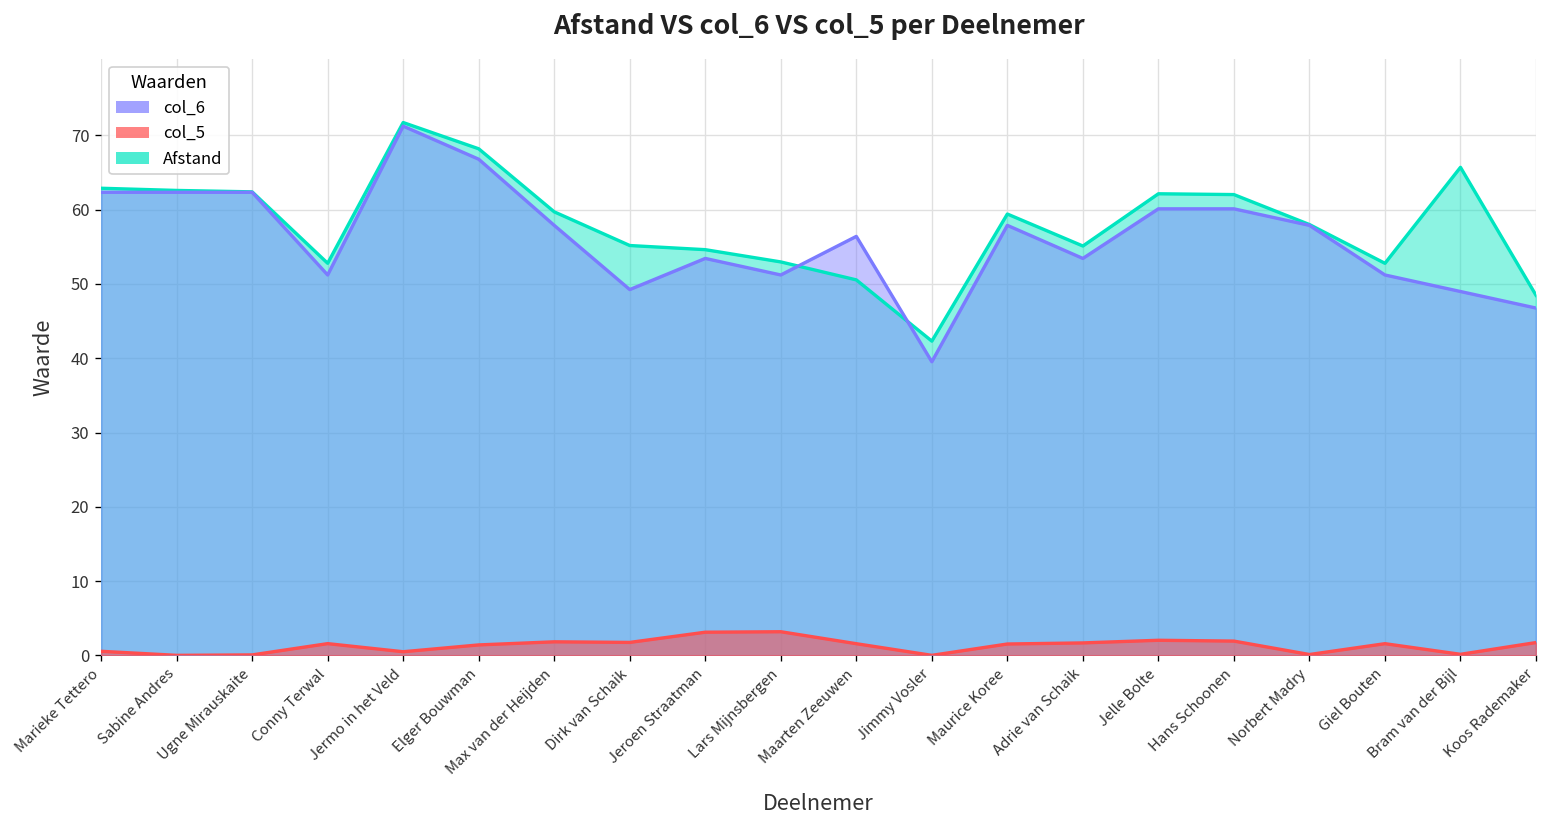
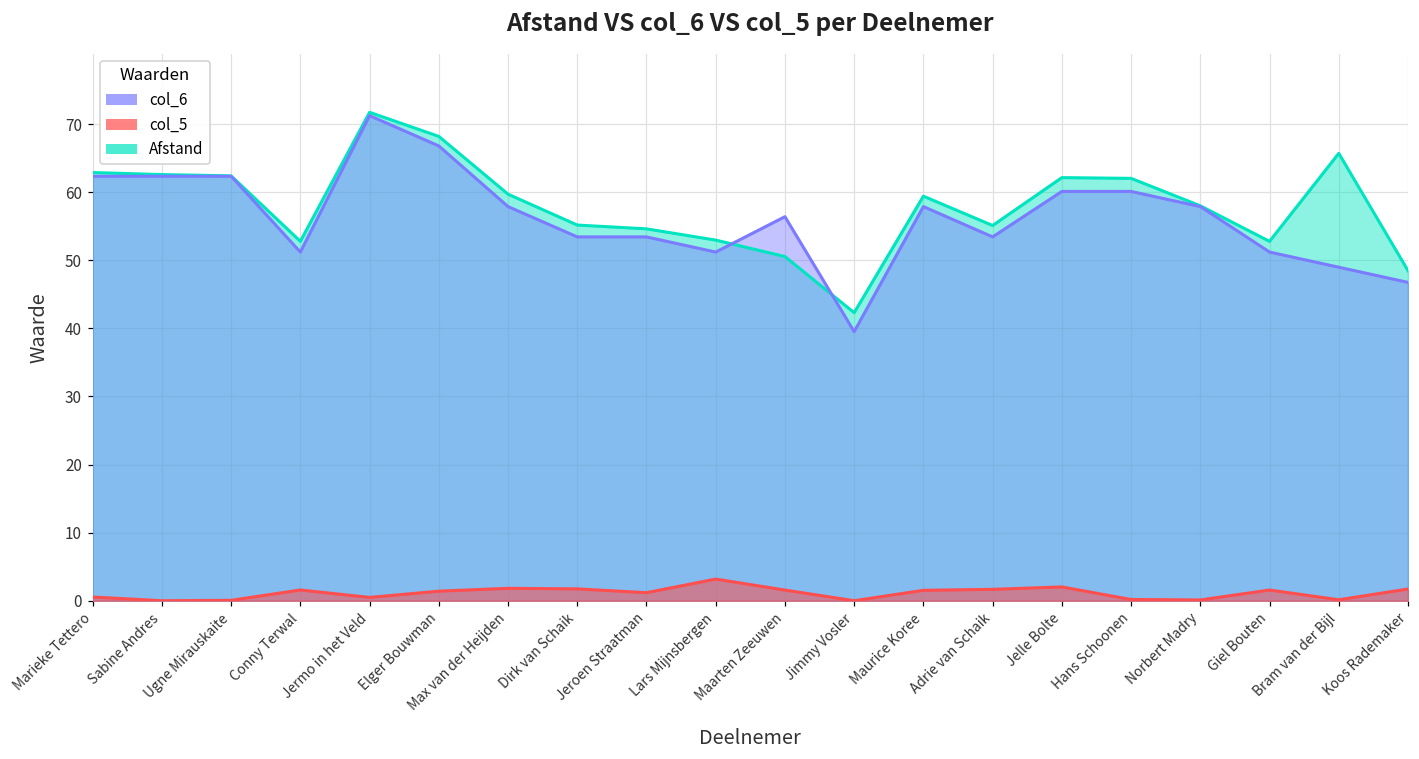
col_6, Dirk van Schaik: 49 -> 53
col_5, Jeroen Straatman: 3 -> 1
col_5, Hans Schoonen: 2 -> 0
